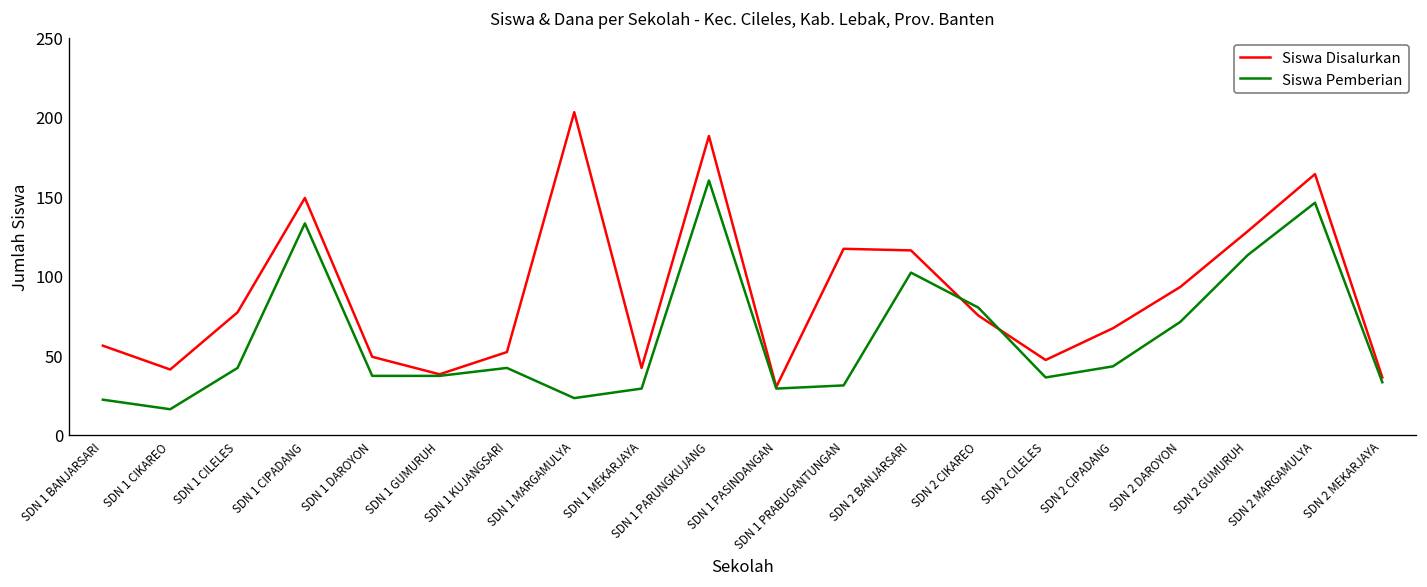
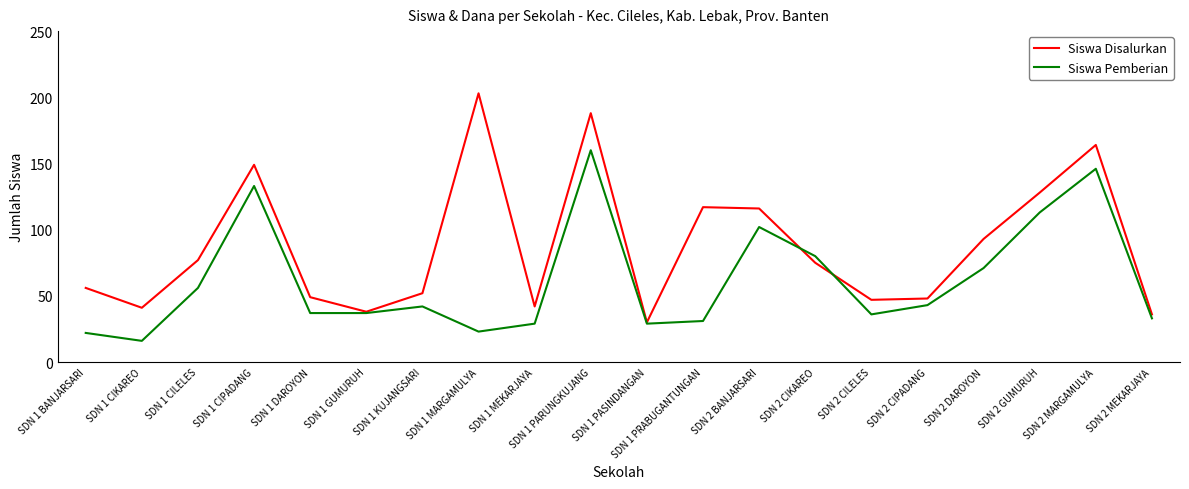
Siswa Pemberian, SDN 1 CILELES: 42 -> 56
Siswa Disalurkan, SDN 2 CIPADANG: 67 -> 48
